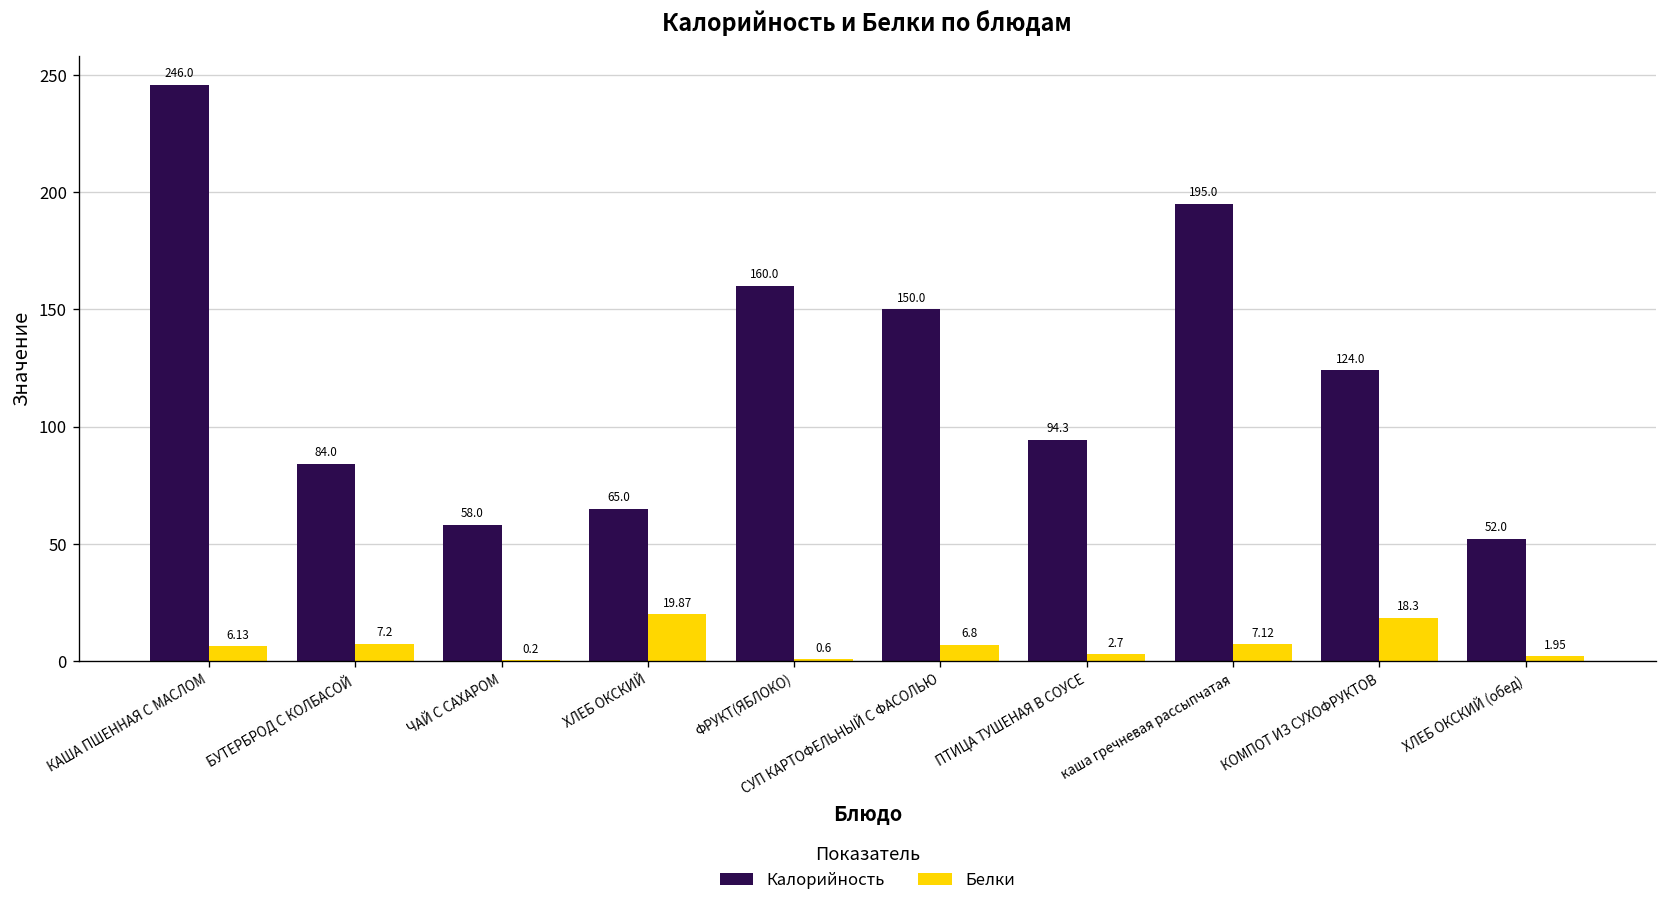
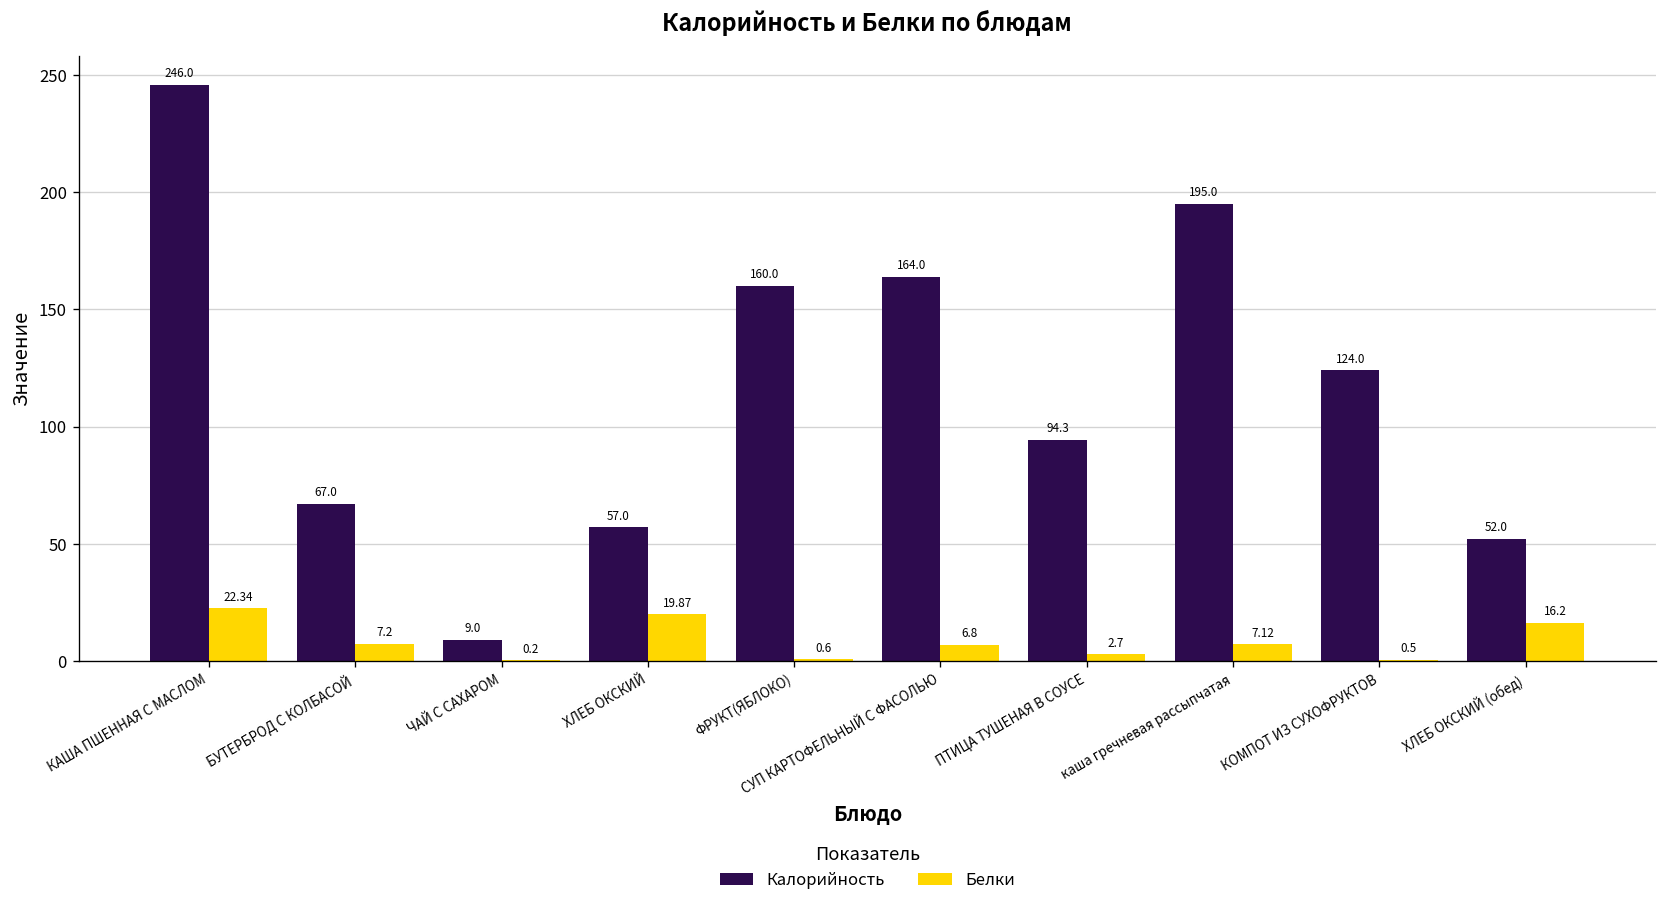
Белки, КАША ПШЕННАЯ С МАСЛОМ: 6.13 -> 22.34
Калорийность, БУТЕРБРОД С КОЛБАСОЙ: 84.0 -> 67.0
Калорийность, ЧАЙ С САХАРОМ: 58.0 -> 9.0
Калорийность, ХЛЕБ ОКСКИЙ: 65.0 -> 57.0
Калорийность, СУП КАРТОФЕЛЬНЫЙ С ФАСОЛЬЮ: 150.0 -> 164.0
Белки, КОМПОТ ИЗ СУХОФРУКТОВ: 18.3 -> 0.5
Белки, ХЛЕБ ОКСКИЙ (обед): 1.95 -> 16.2
